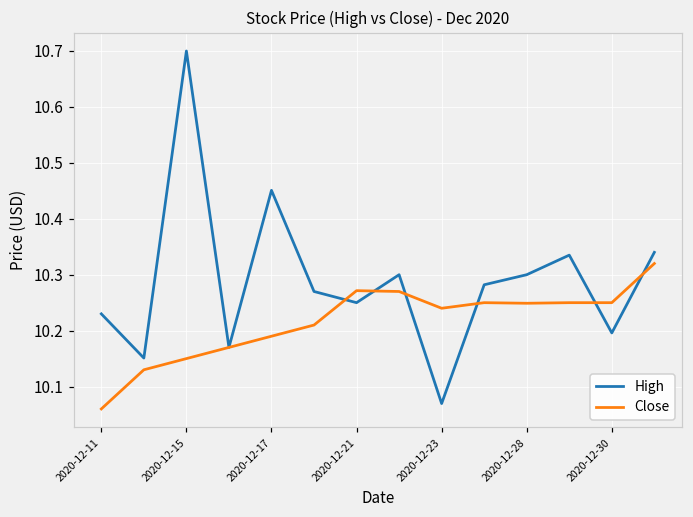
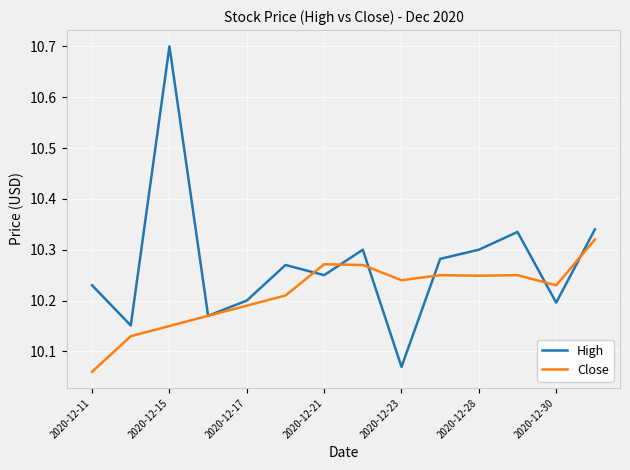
High, 2020-12-17: 10.45 -> 10.20
Close, 2020-12-30: 10.25 -> 10.23
